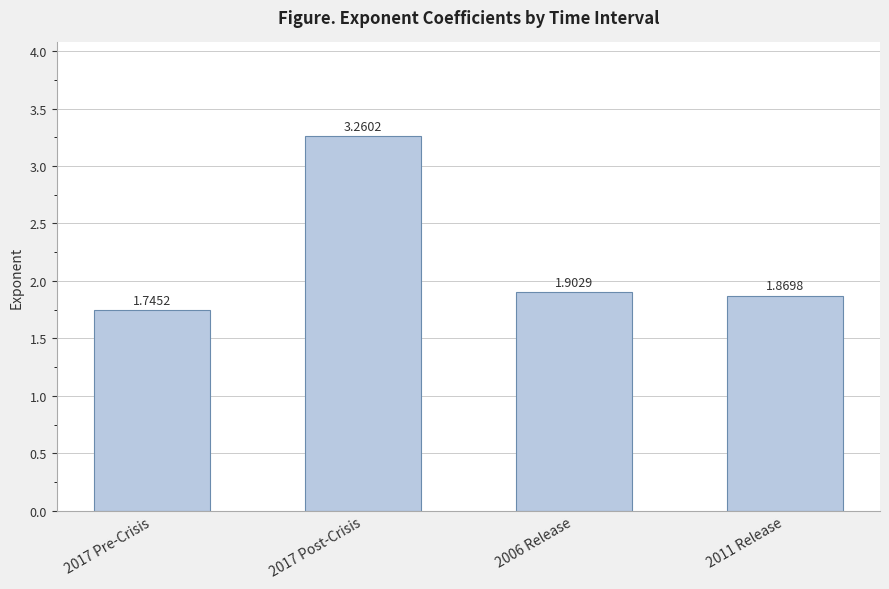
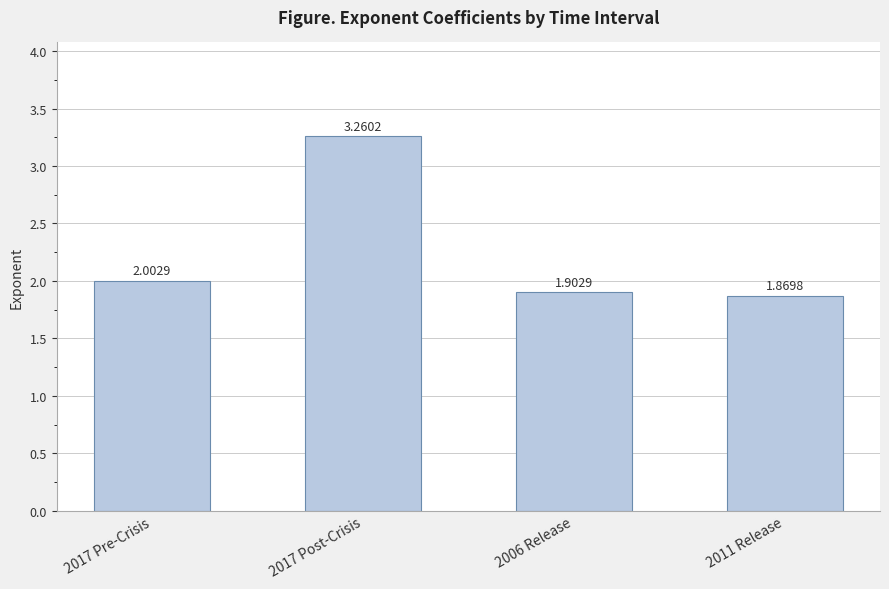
2017 Pre-Crisis: 1.7452 -> 2.0029
